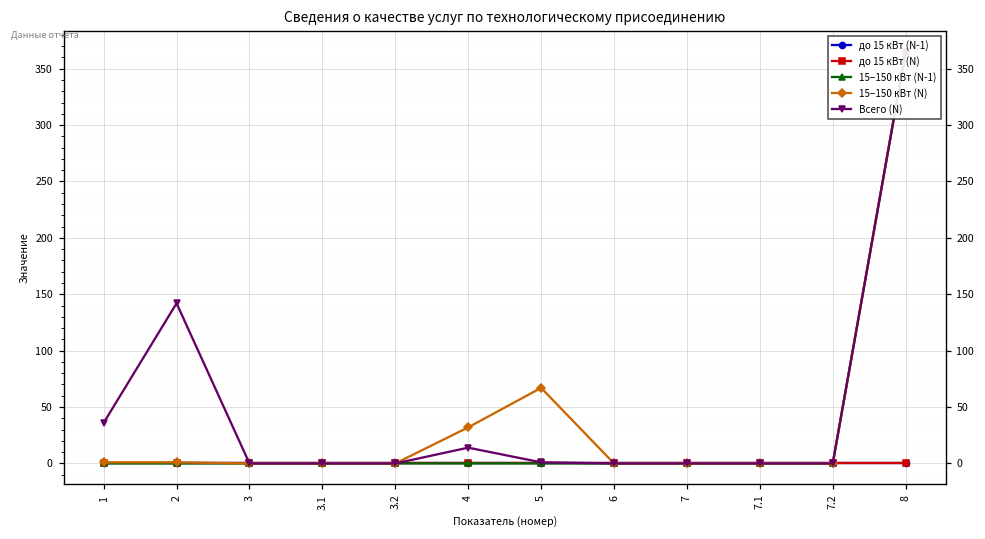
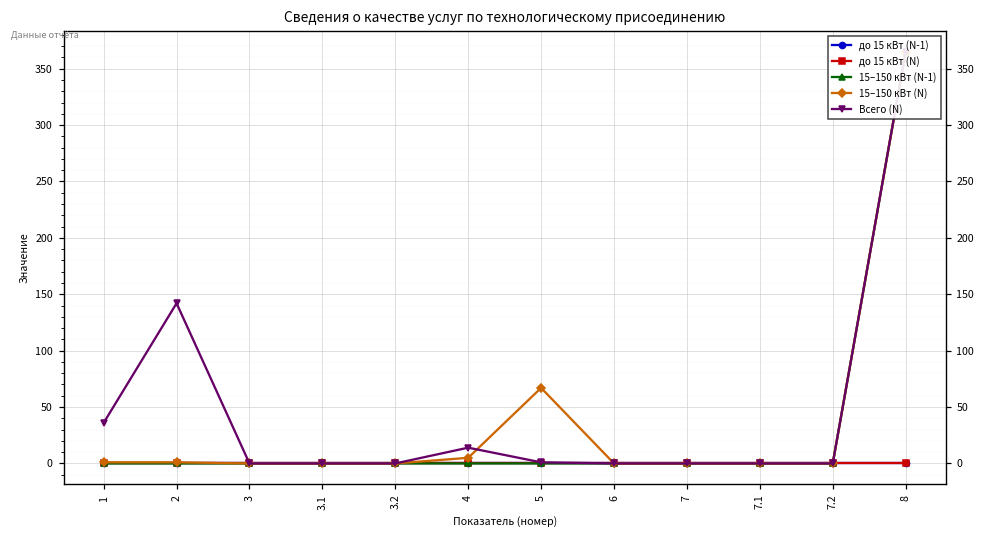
15–150 кВт (N), 4: 32 -> 5
